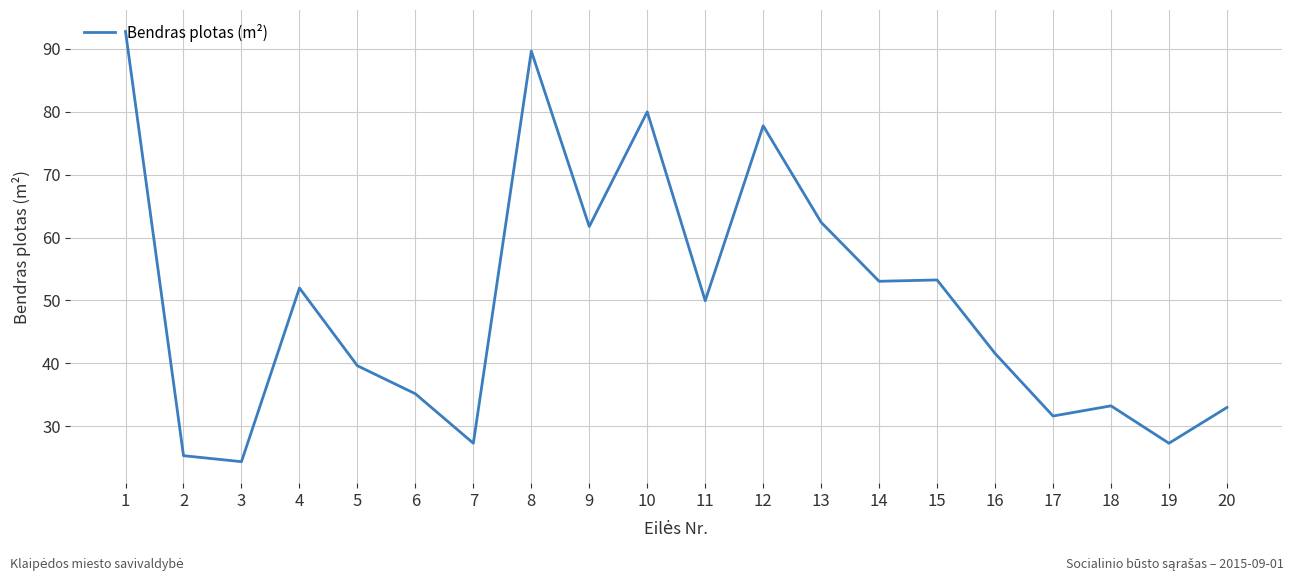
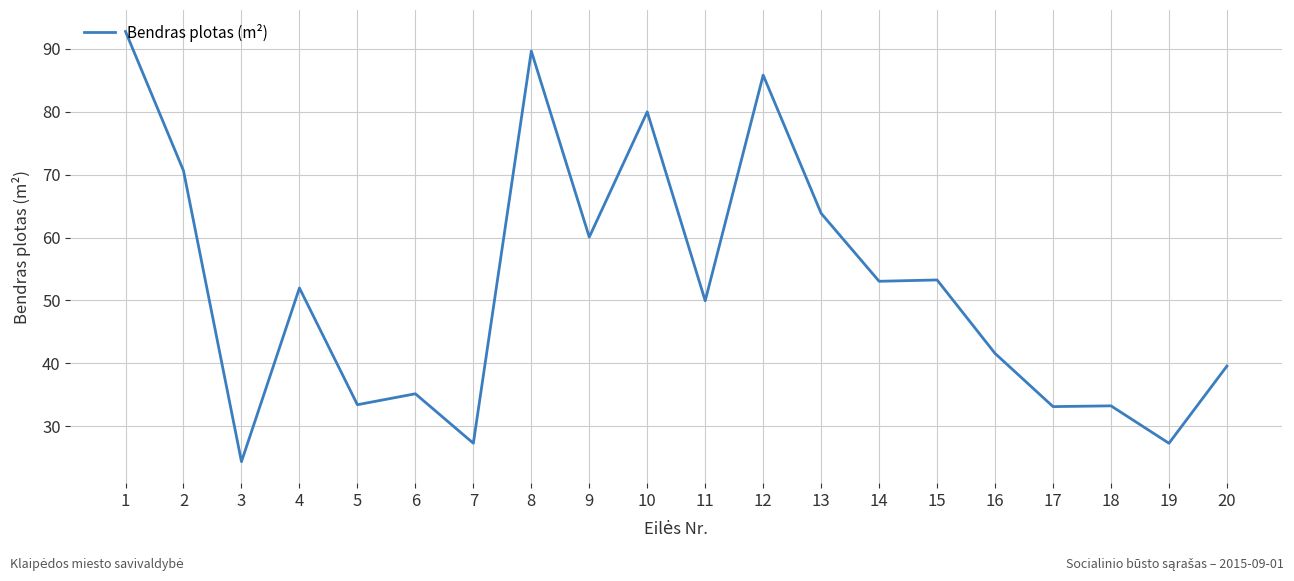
2: 25 -> 71
5: 40 -> 33
9: 62 -> 60
12: 78 -> 86
13: 62 -> 64
17: 32 -> 33
20: 33 -> 40
